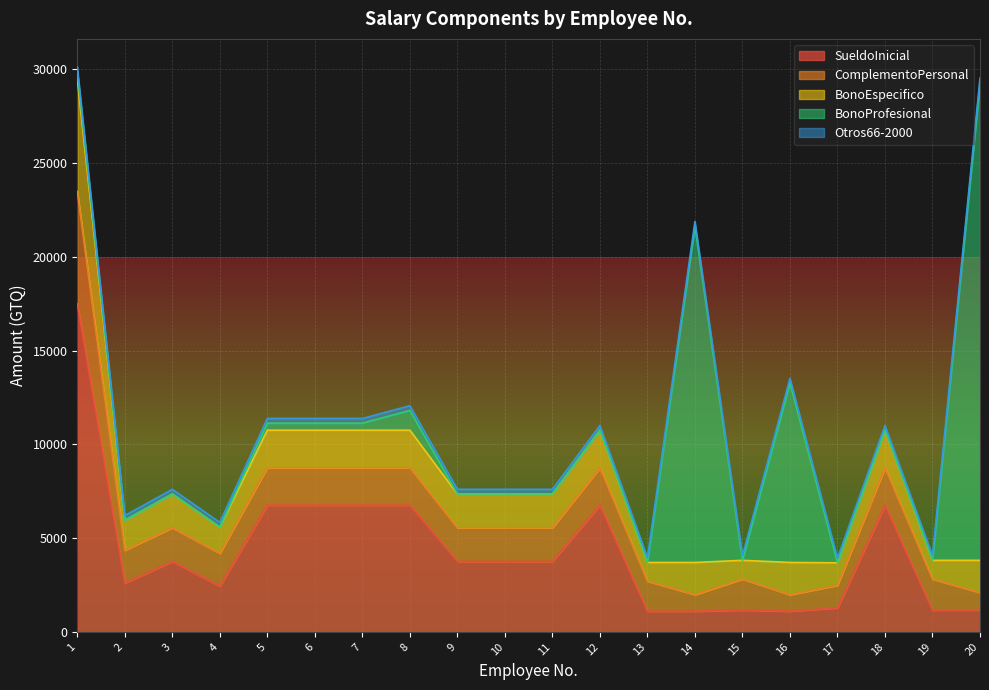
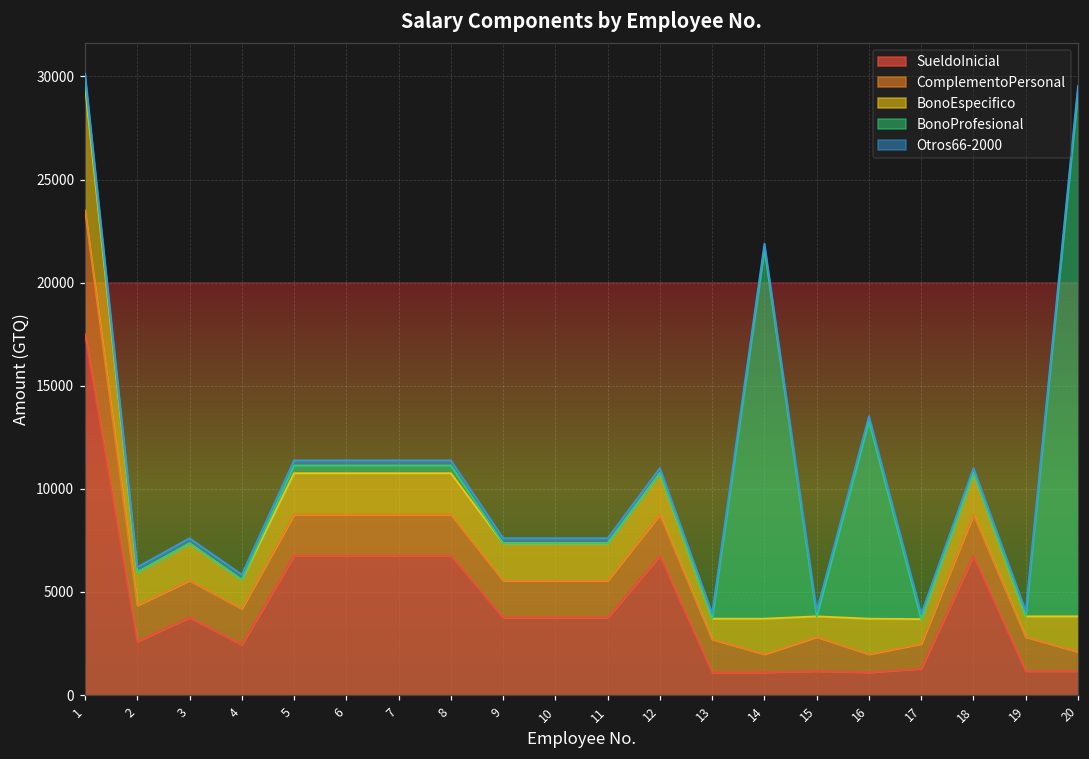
BonoProfesional, 8: 1100 -> 400
